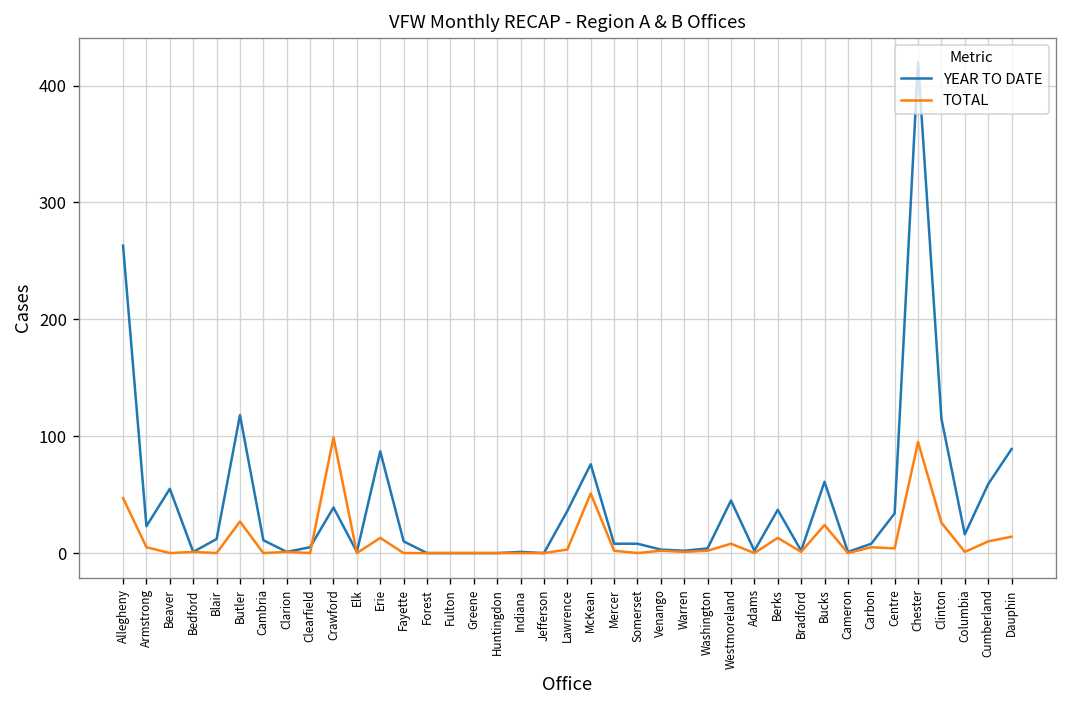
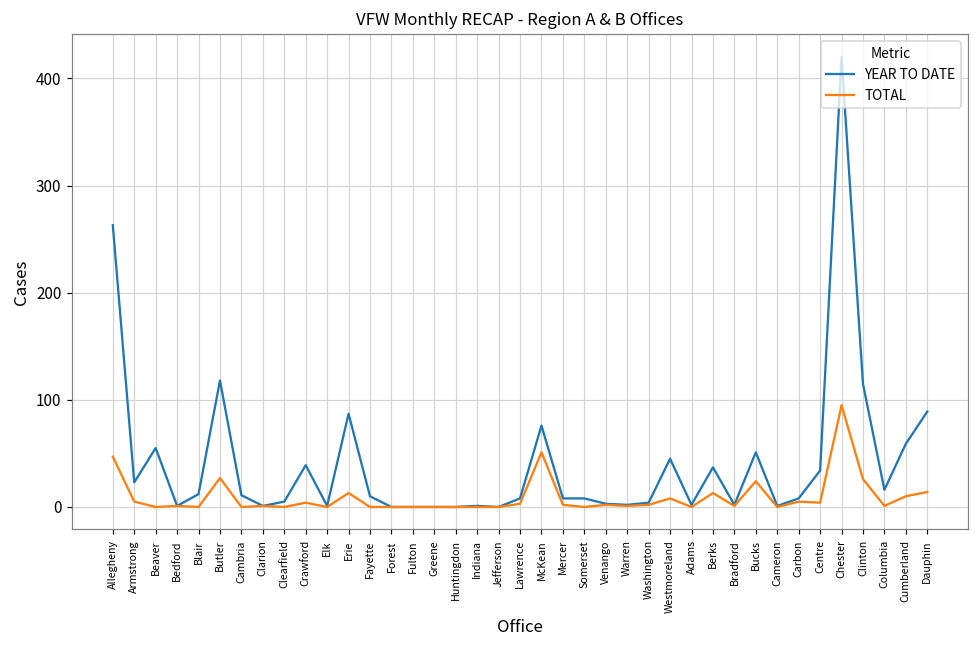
TOTAL, Crawford: 100 -> 0
YEAR TO DATE, Lawrence: 40 -> 10
YEAR TO DATE, Bucks: 60 -> 50
